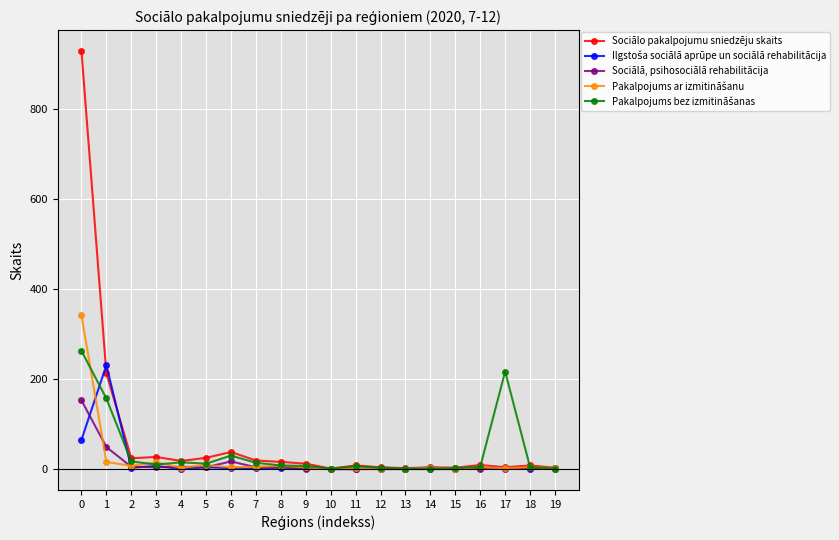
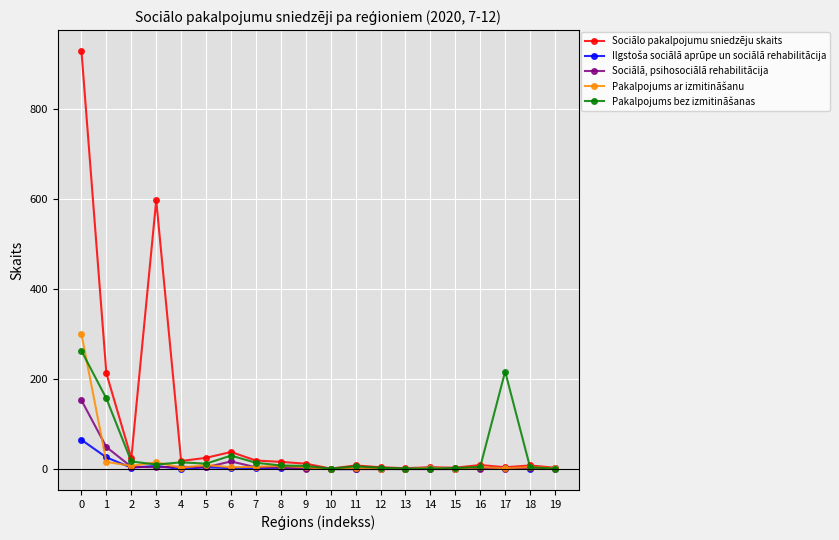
Pakalpojums ar izmitināšanu, 0: 340 -> 300
Ilgstoša sociālā aprūpe un sociālā rehabilitācija, 1: 230 -> 30
Sociālo pakalpojumu sniedzēju skaits, 3: 30 -> 600
